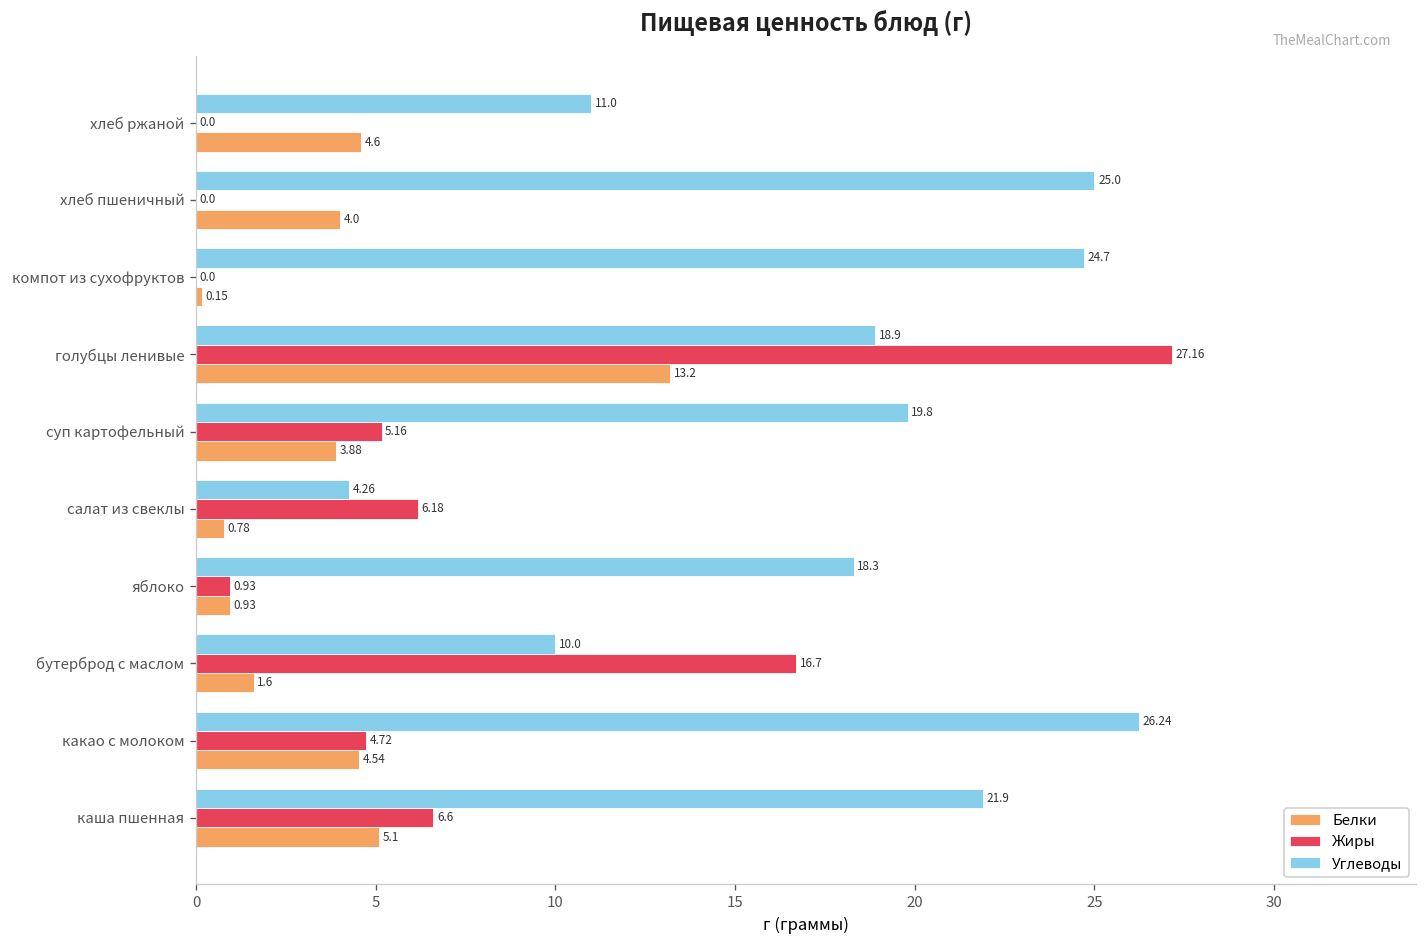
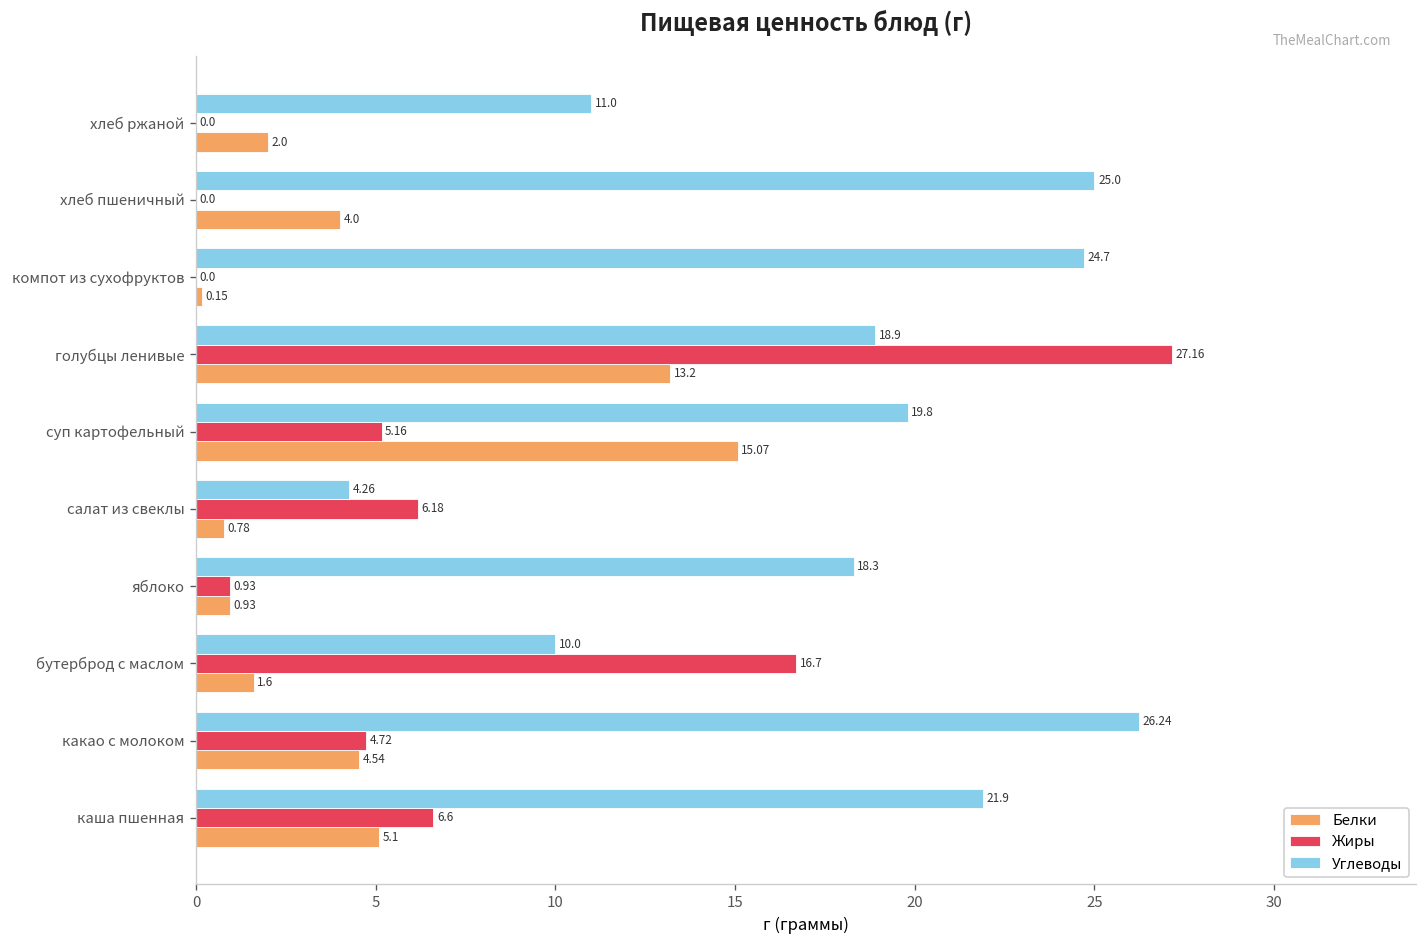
Белки, хлеб ржаной: 4.6 -> 2.0
Белки, суп картофельный: 3.88 -> 15.07
